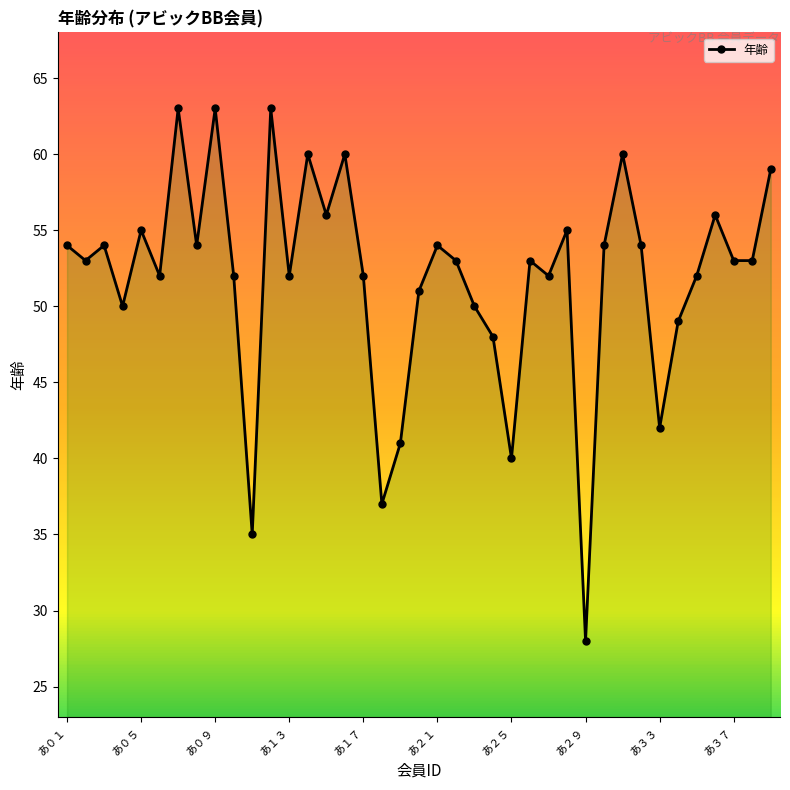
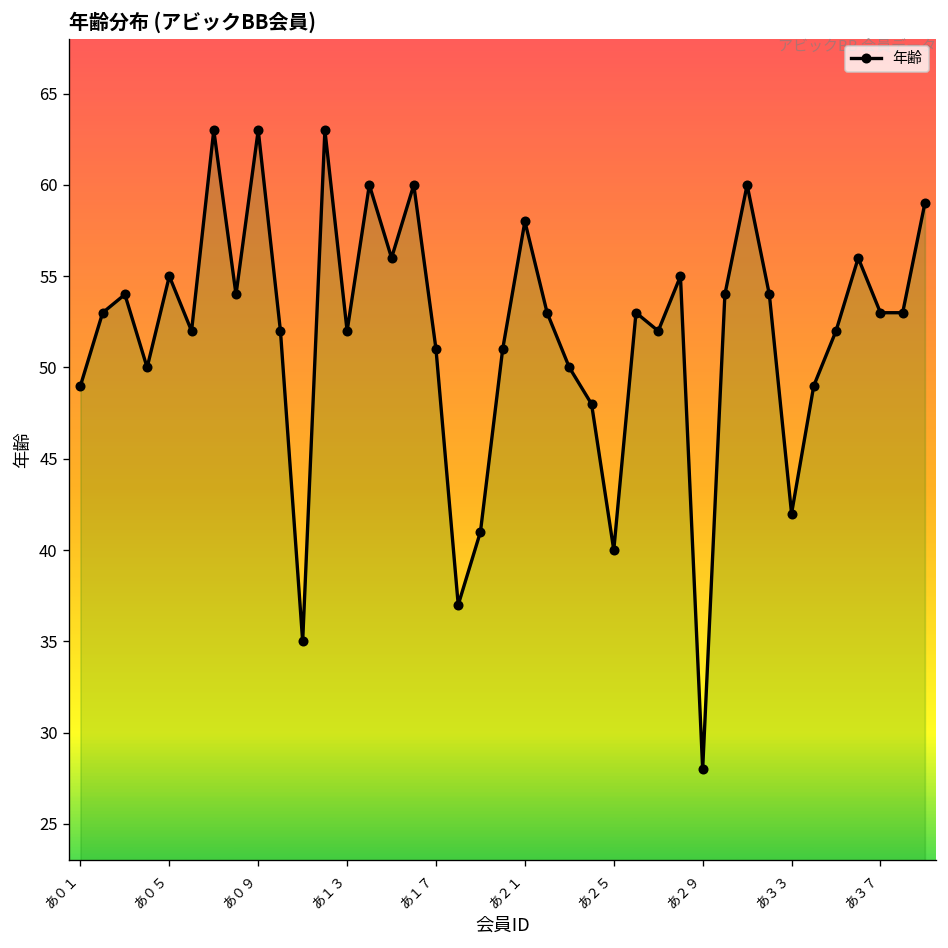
あ０１: 54 -> 49
あ１７: 52 -> 51
あ２１: 54 -> 58
